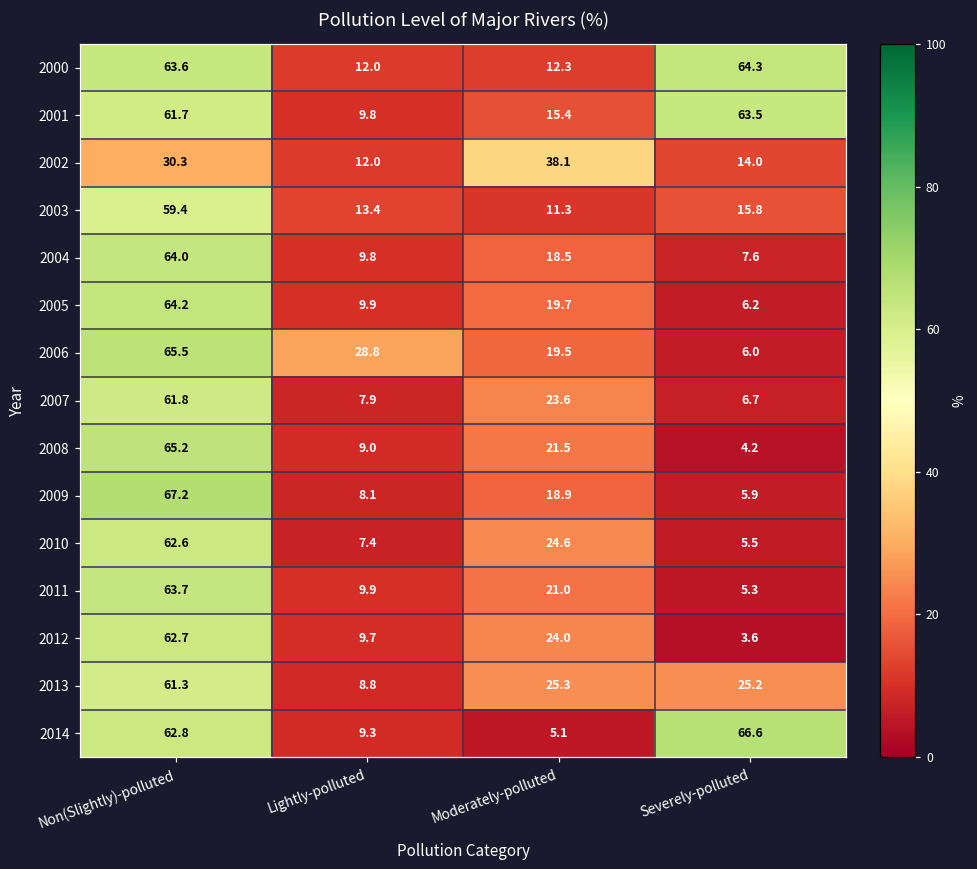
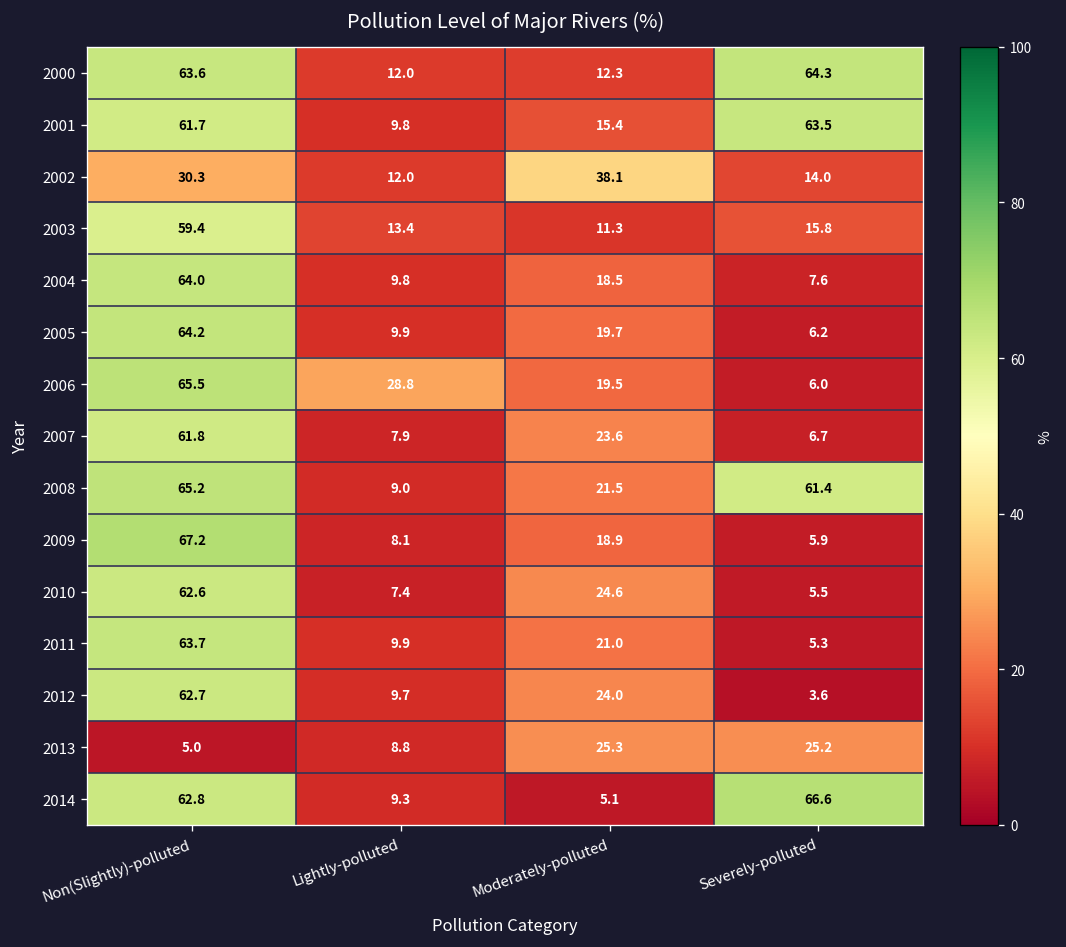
2008, Severely-polluted: 4.2 -> 61.4
2013, Non(Slightly)-polluted: 61.3 -> 5.0
